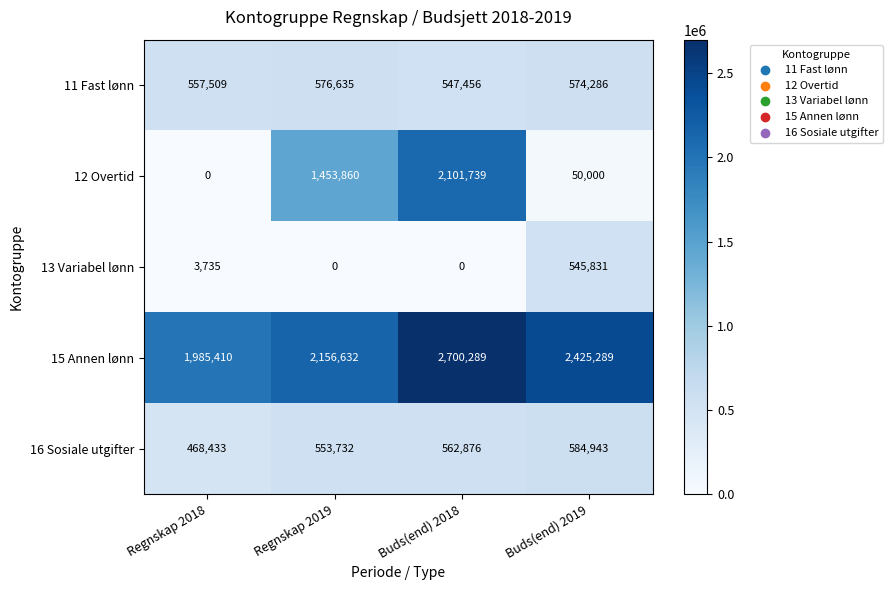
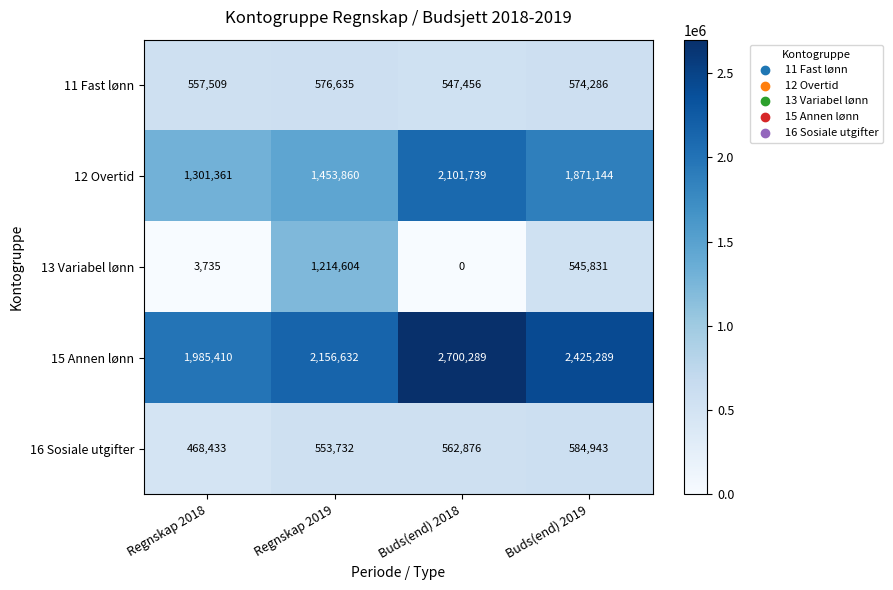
12 Overtid, Regnskap 2018: 0 -> 1,301,361
12 Overtid, Buds(end) 2019: 50,000 -> 1,871,144
13 Variabel lønn, Regnskap 2019: 0 -> 1,214,604
